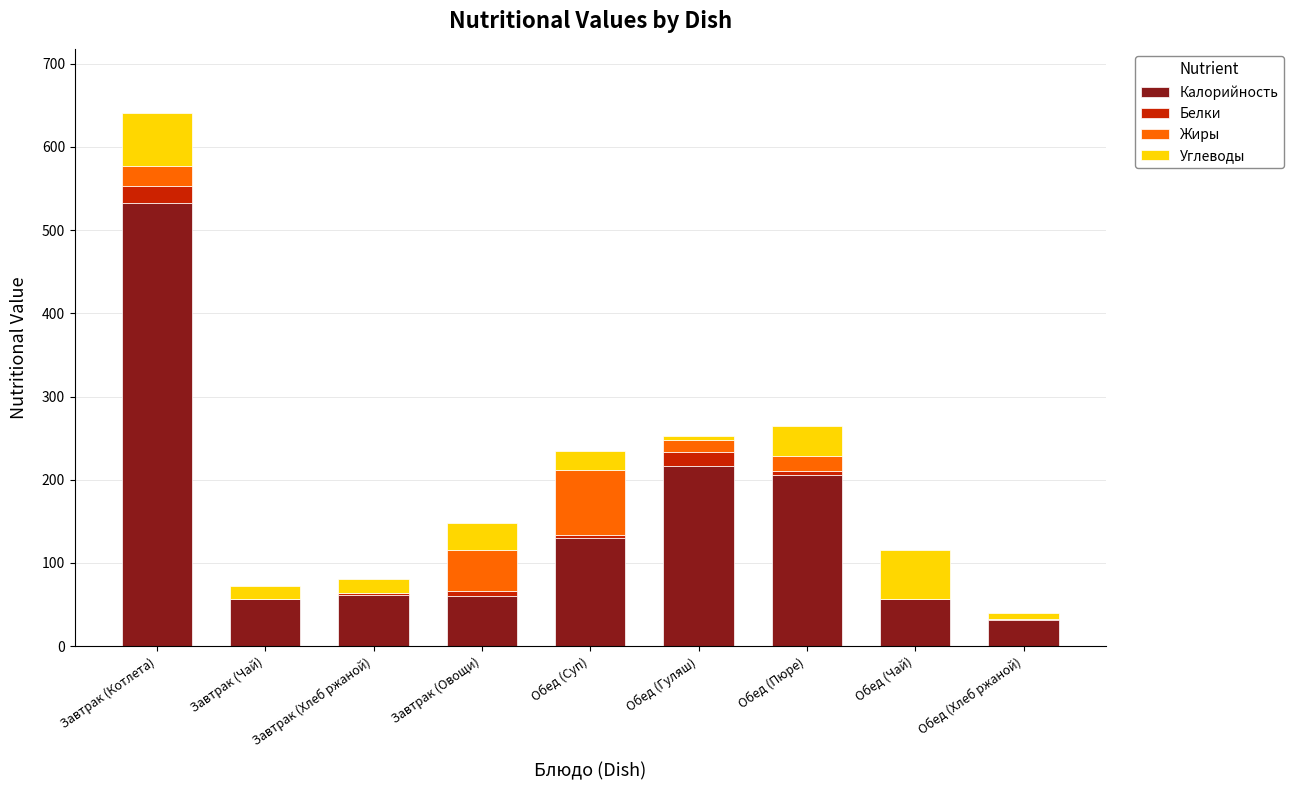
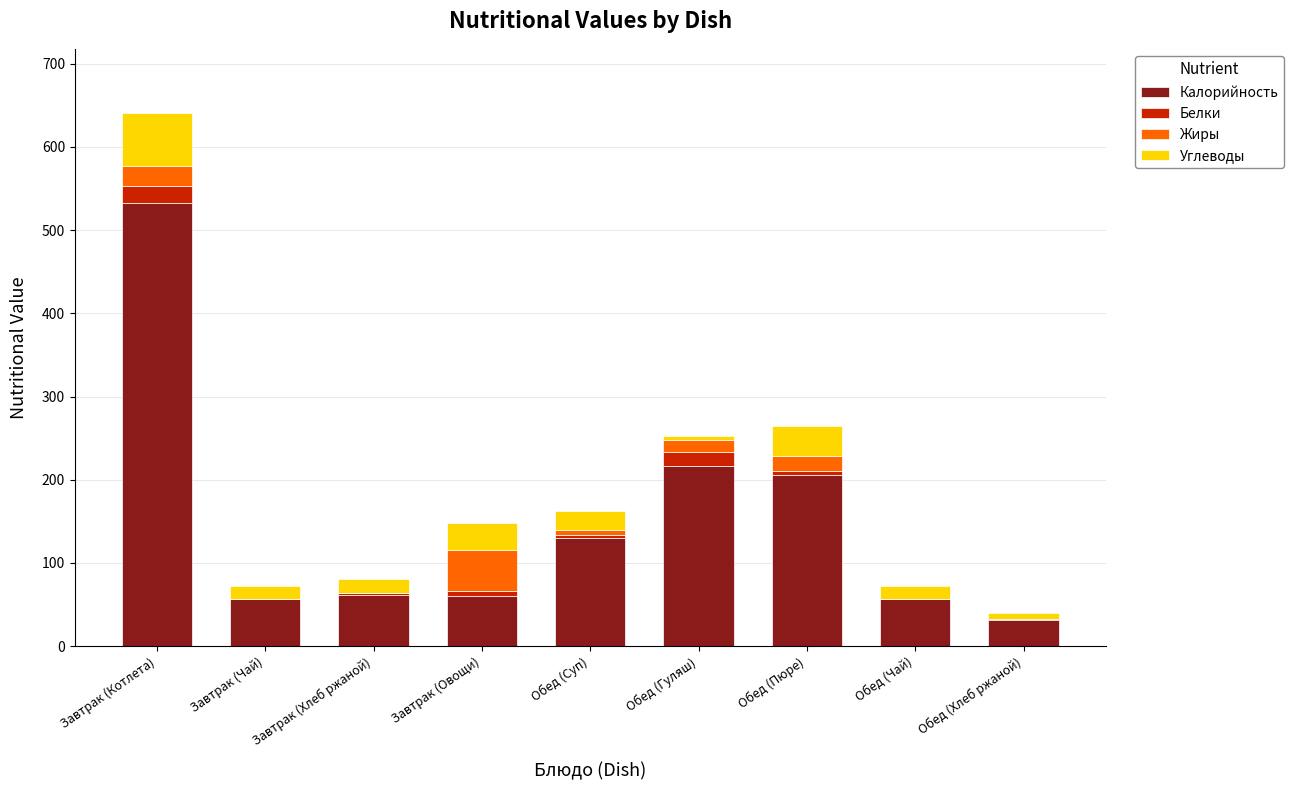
Жиры, Обед (Суп): 80 -> 10
Углеводы, Обед (Чай): 60 -> 20
